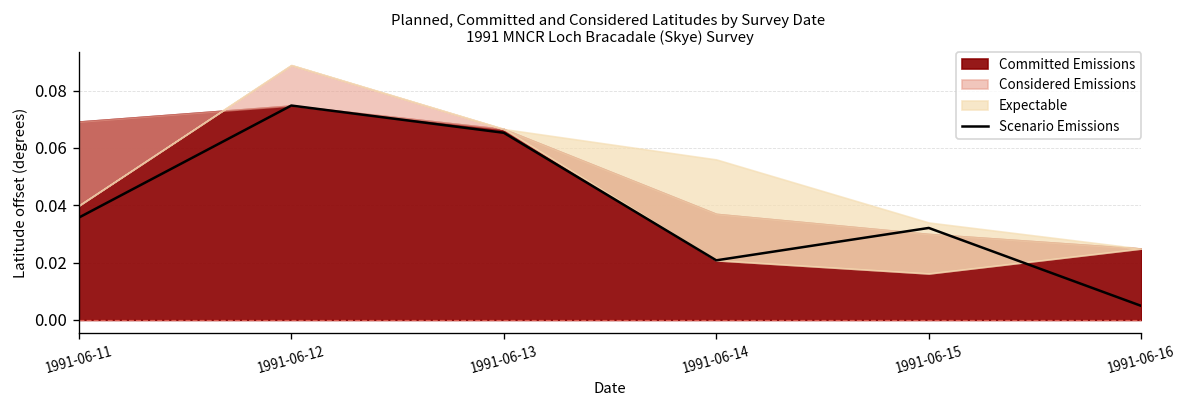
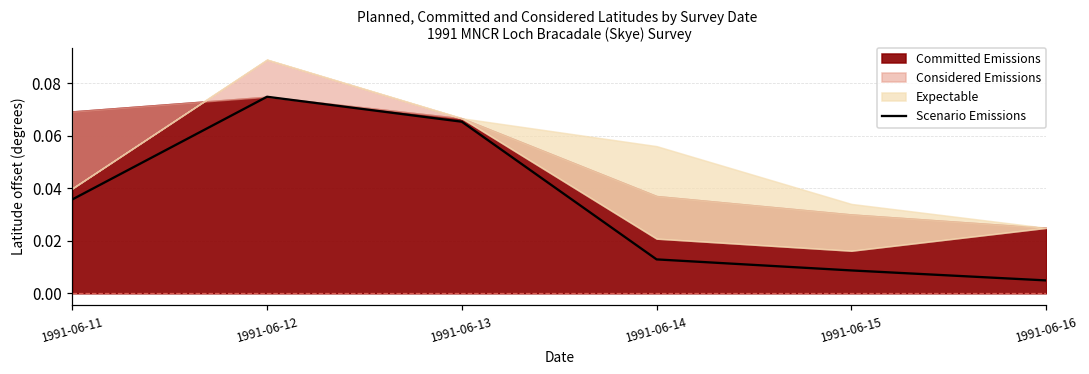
Scenario Emissions, 1991-06-14: 0.021 -> 0.013
Scenario Emissions, 1991-06-15: 0.032 -> 0.009
